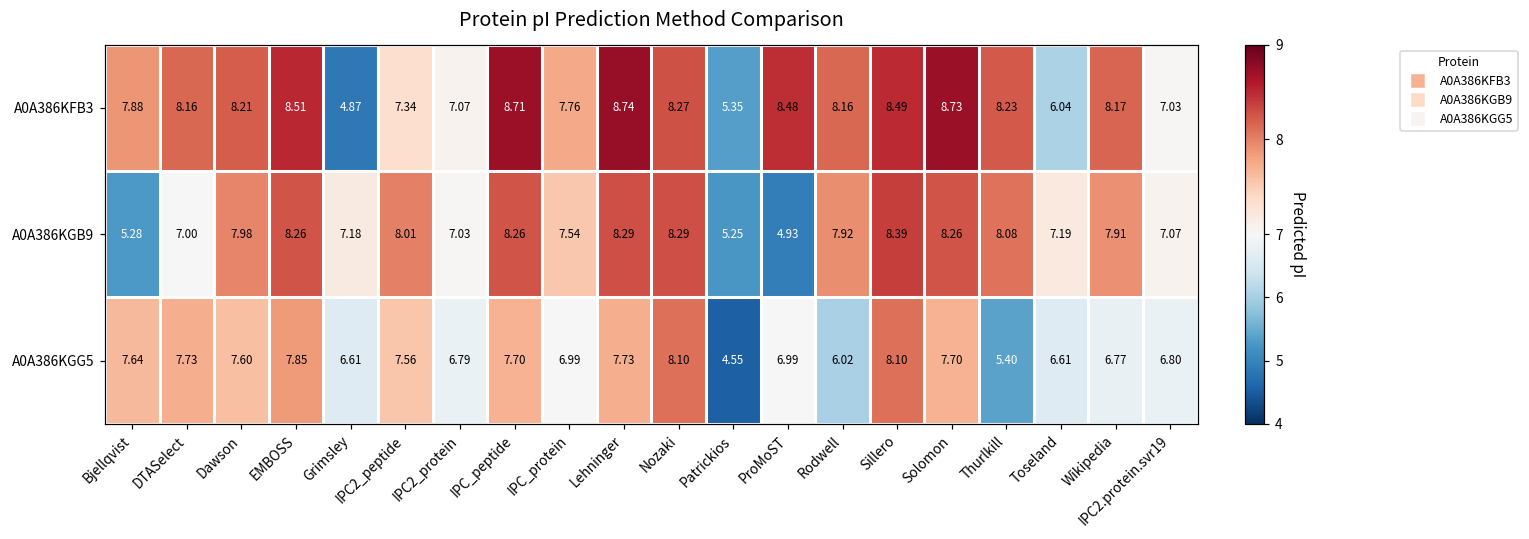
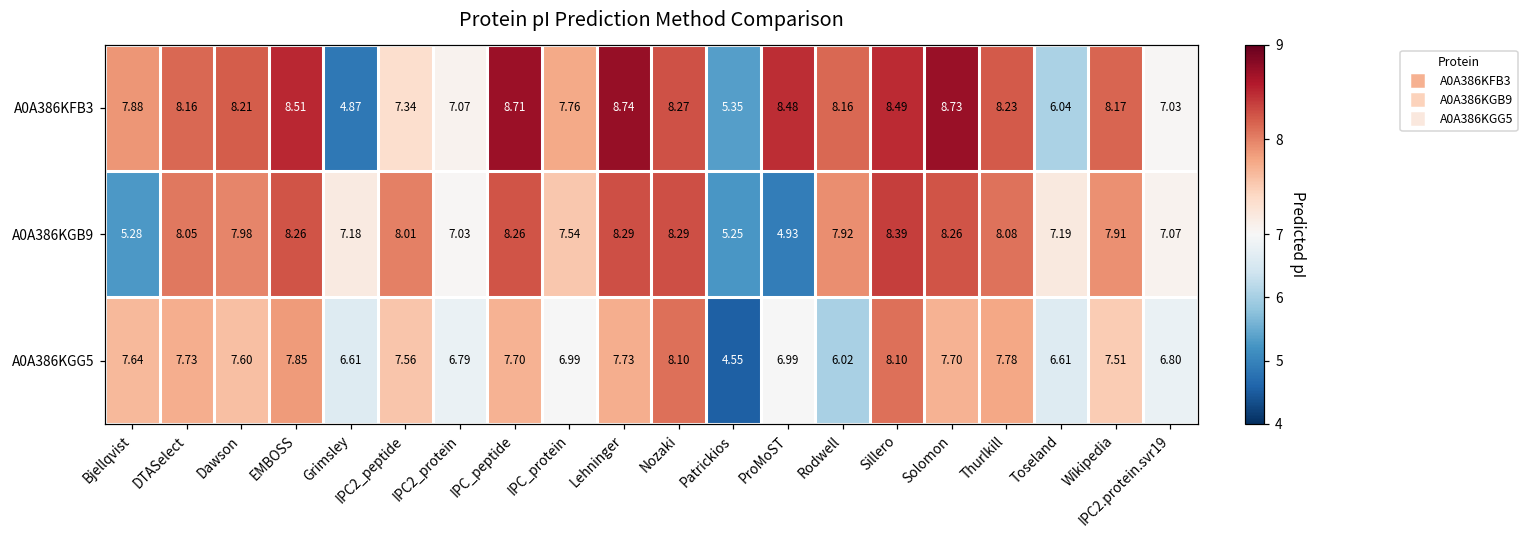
A0A386KGB9, DTASelect: 7.00 -> 8.05
A0A386KGG5, Thurlkill: 5.40 -> 7.78
A0A386KGG5, Wikipedia: 6.77 -> 7.51
